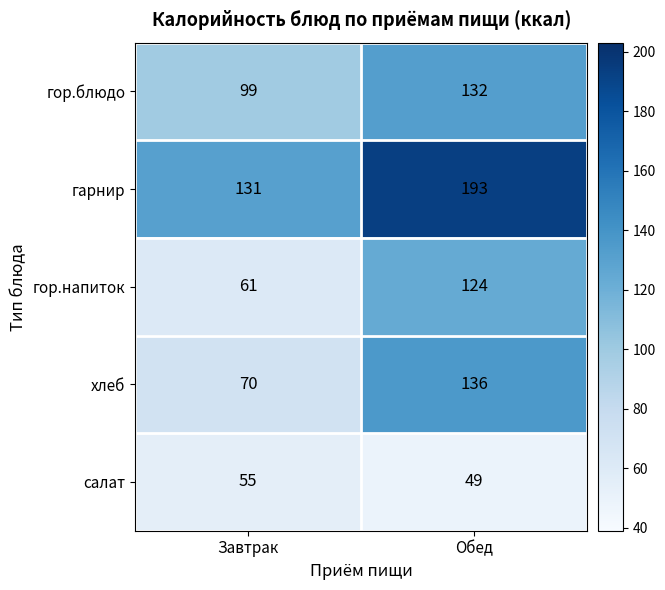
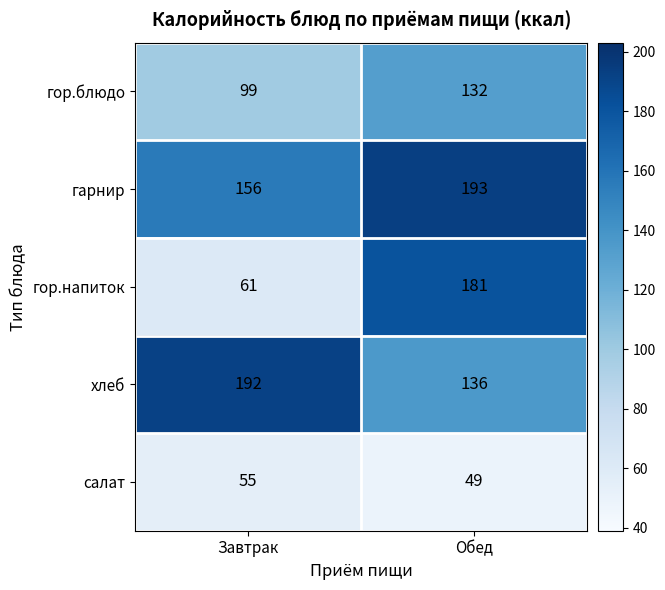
гарнир, Завтрак: 131 -> 156
гор.напиток, Обед: 124 -> 181
хлеб, Завтрак: 70 -> 192
